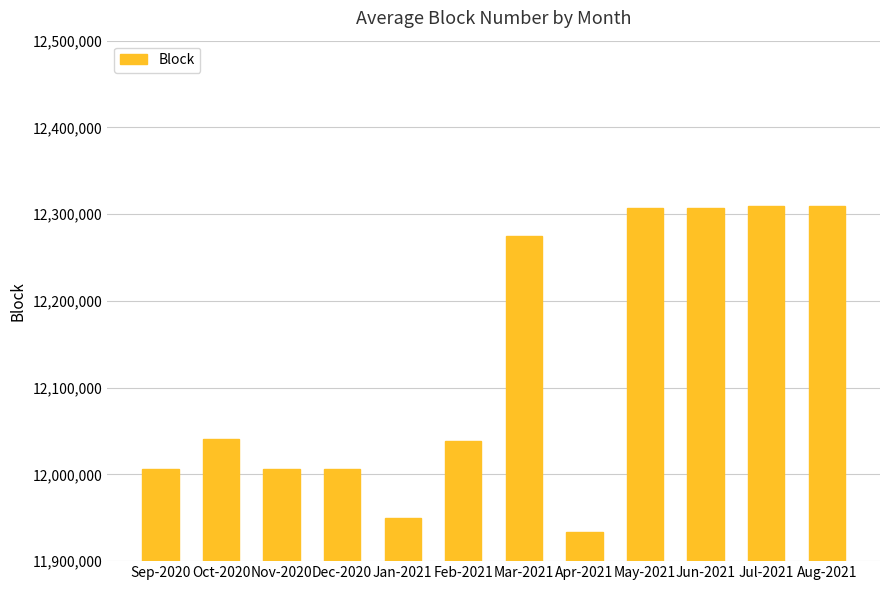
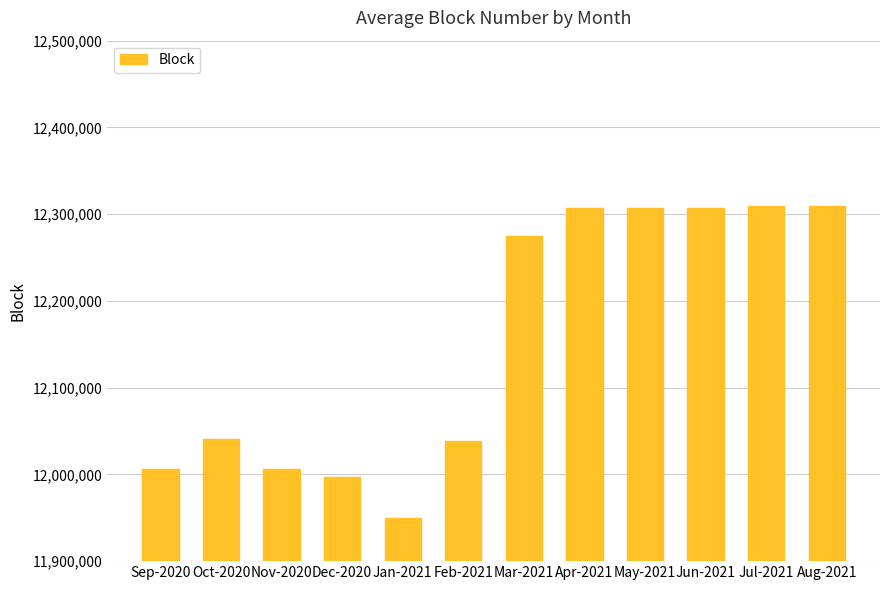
Dec-2020: 12,010,000 -> 12,000,000
Apr-2021: 11,930,000 -> 12,310,000
